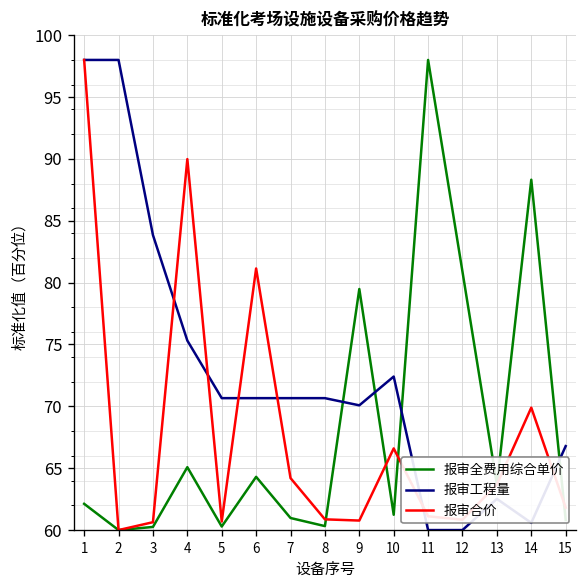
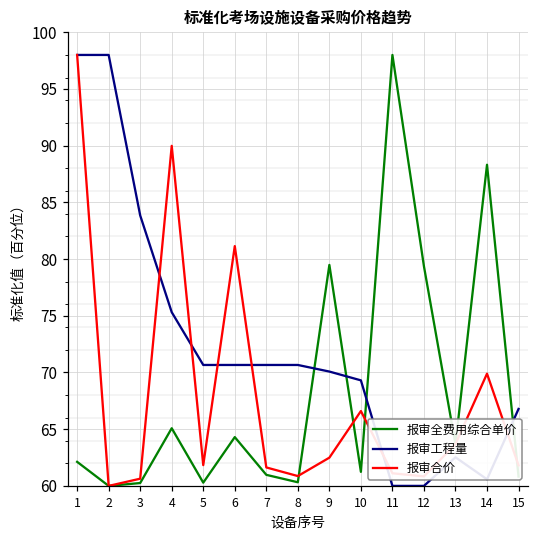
报审合价, 5: 60.7 -> 61.8
报审合价, 7: 64.2 -> 61.6
报审合价, 9: 60.8 -> 62.5
报审工程量, 10: 72.4 -> 69.3
报审全费用综合单价, 12: 80.9 -> 79.4
